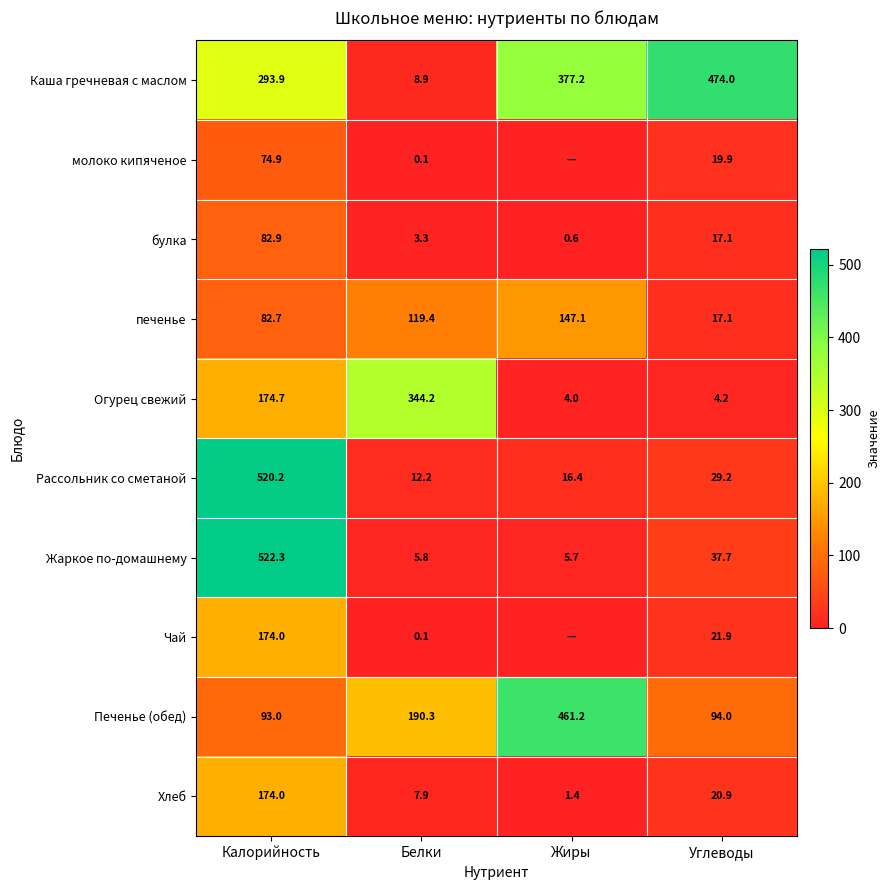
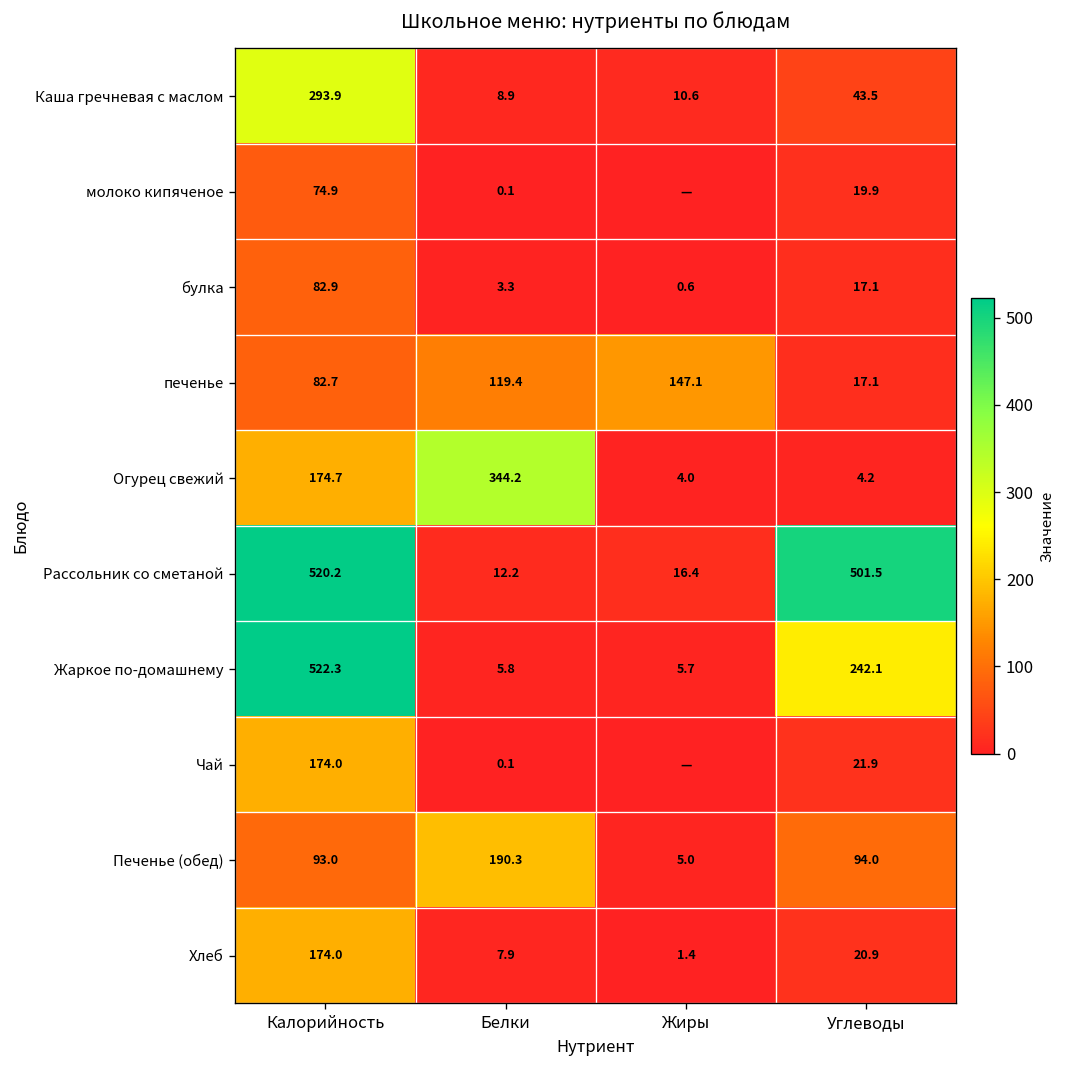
Каша гречневая с маслом, Жиры: 377.2 -> 10.6
Каша гречневая с маслом, Углеводы: 474.0 -> 43.5
Рассольник со сметаной, Углеводы: 29.2 -> 501.5
Жаркое по-домашнему, Углеводы: 37.7 -> 242.1
Печенье (обед), Жиры: 461.2 -> 5.0
